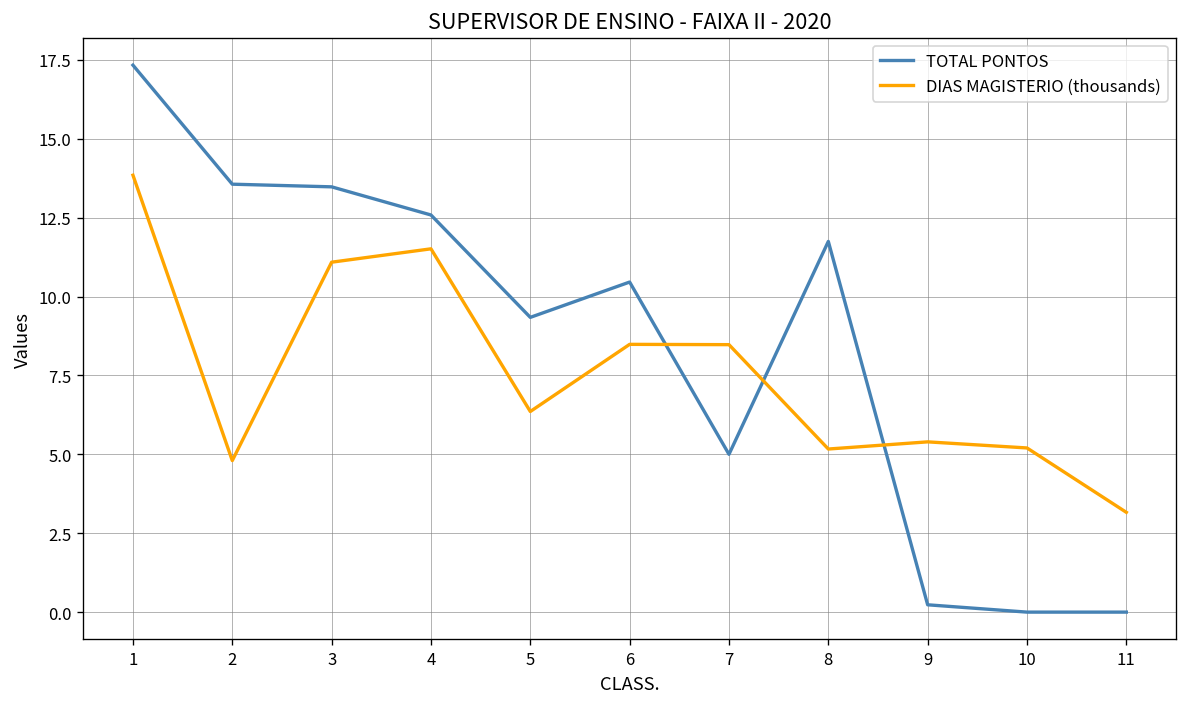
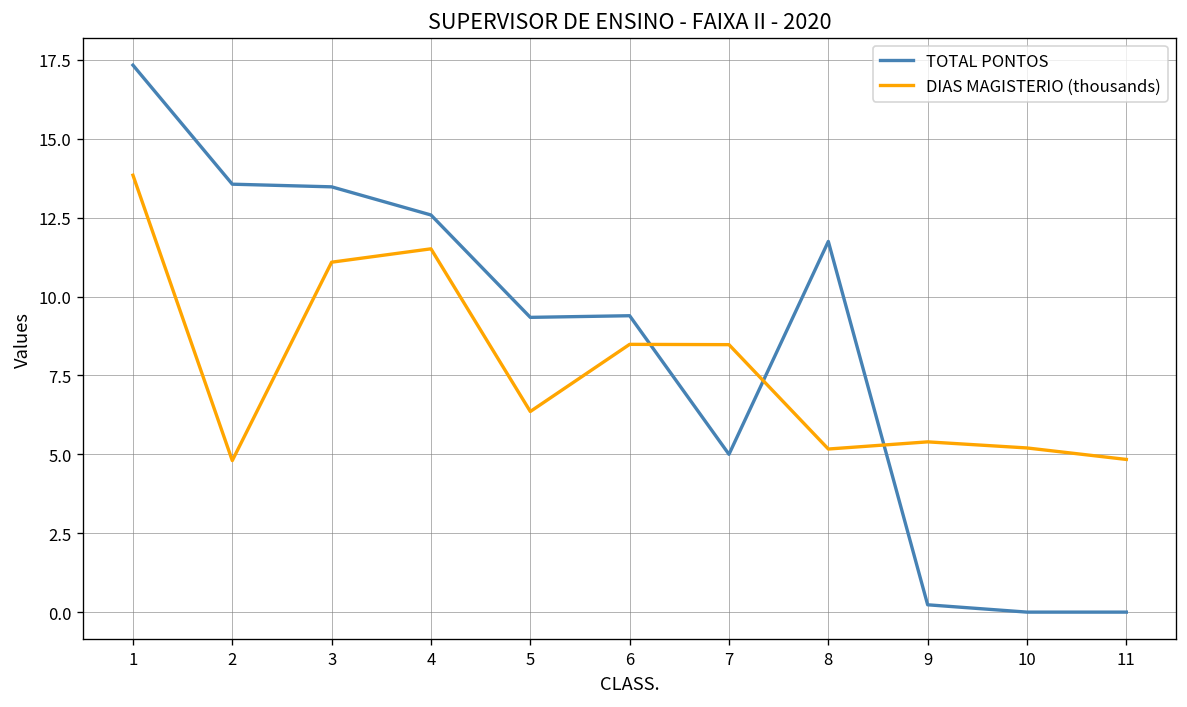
TOTAL PONTOS, 6: 10.5 -> 9.4
DIAS MAGISTERIO (thousands), 11: 3.2 -> 4.8
